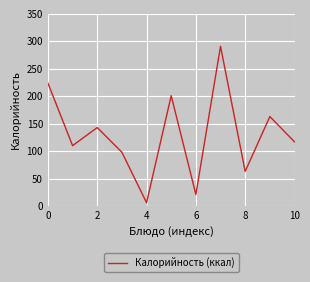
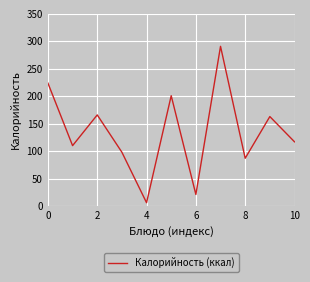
2: 140 -> 170
8: 60 -> 90
